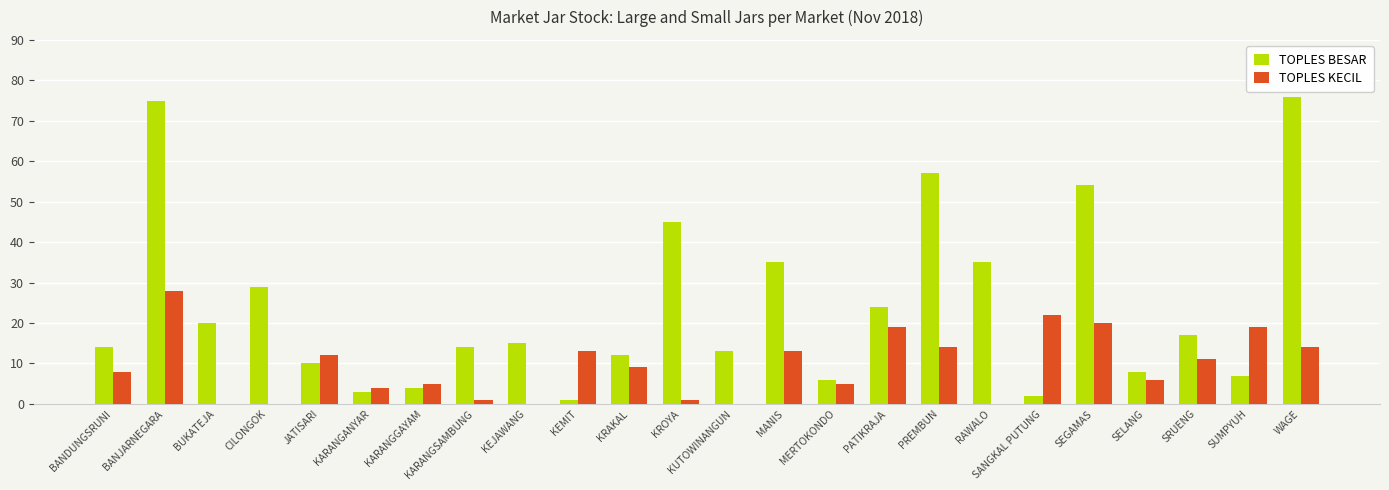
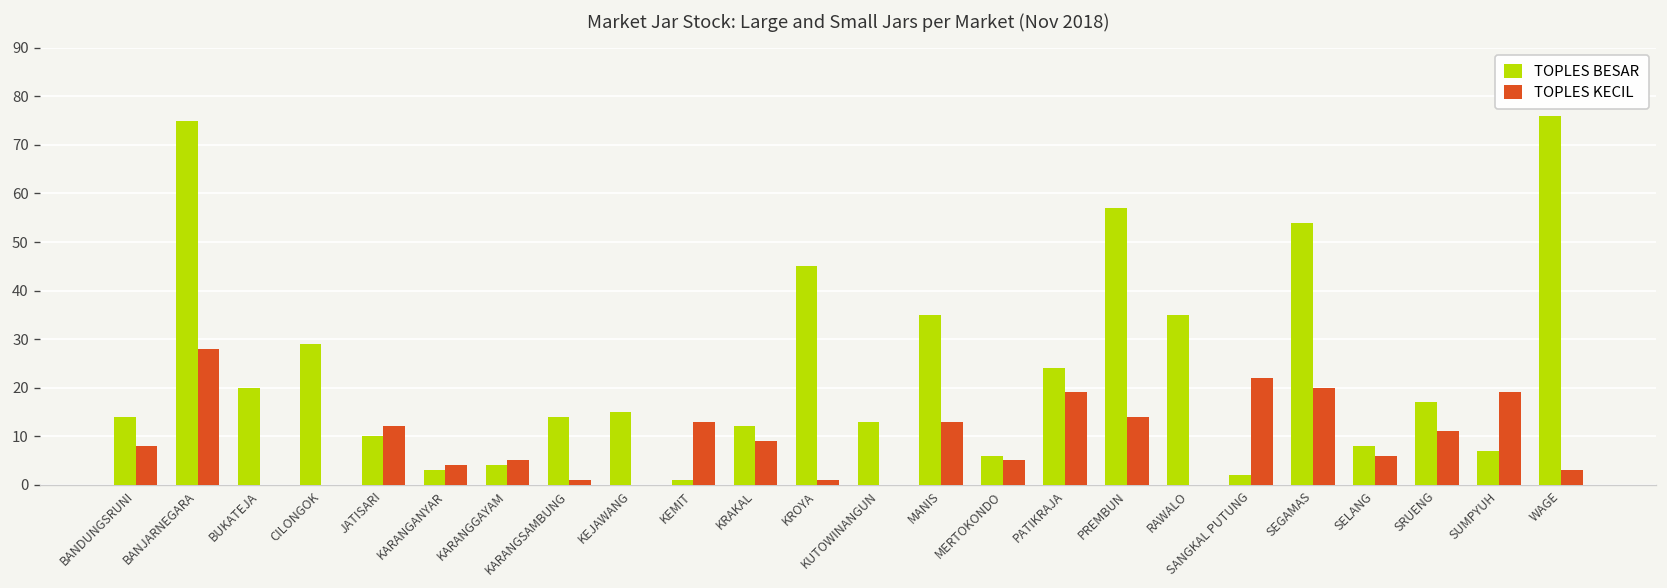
TOPLES KECIL, WAGE: 14 -> 3
